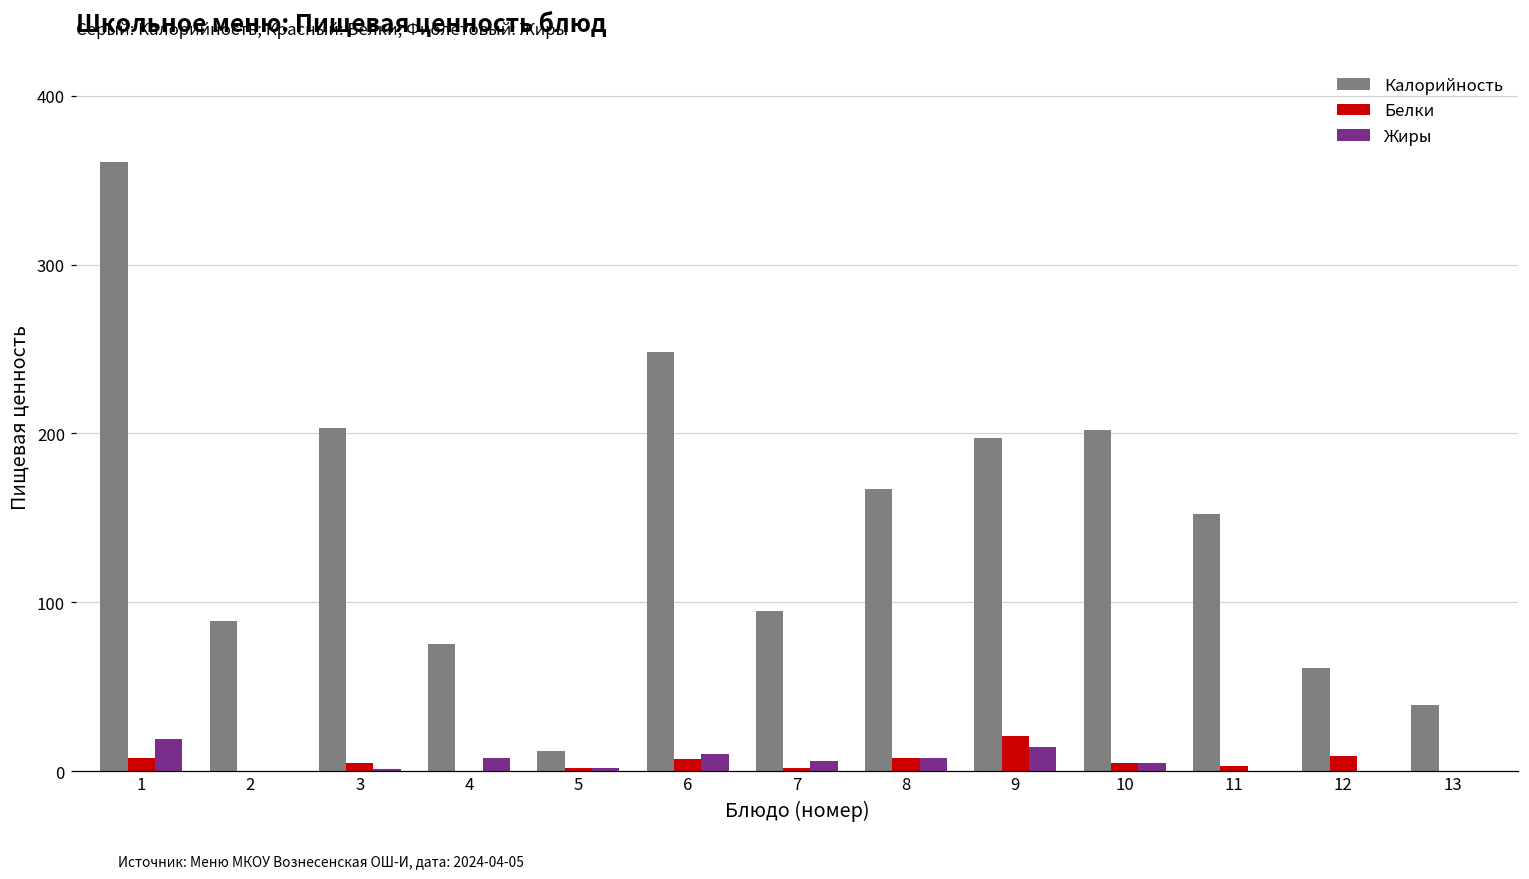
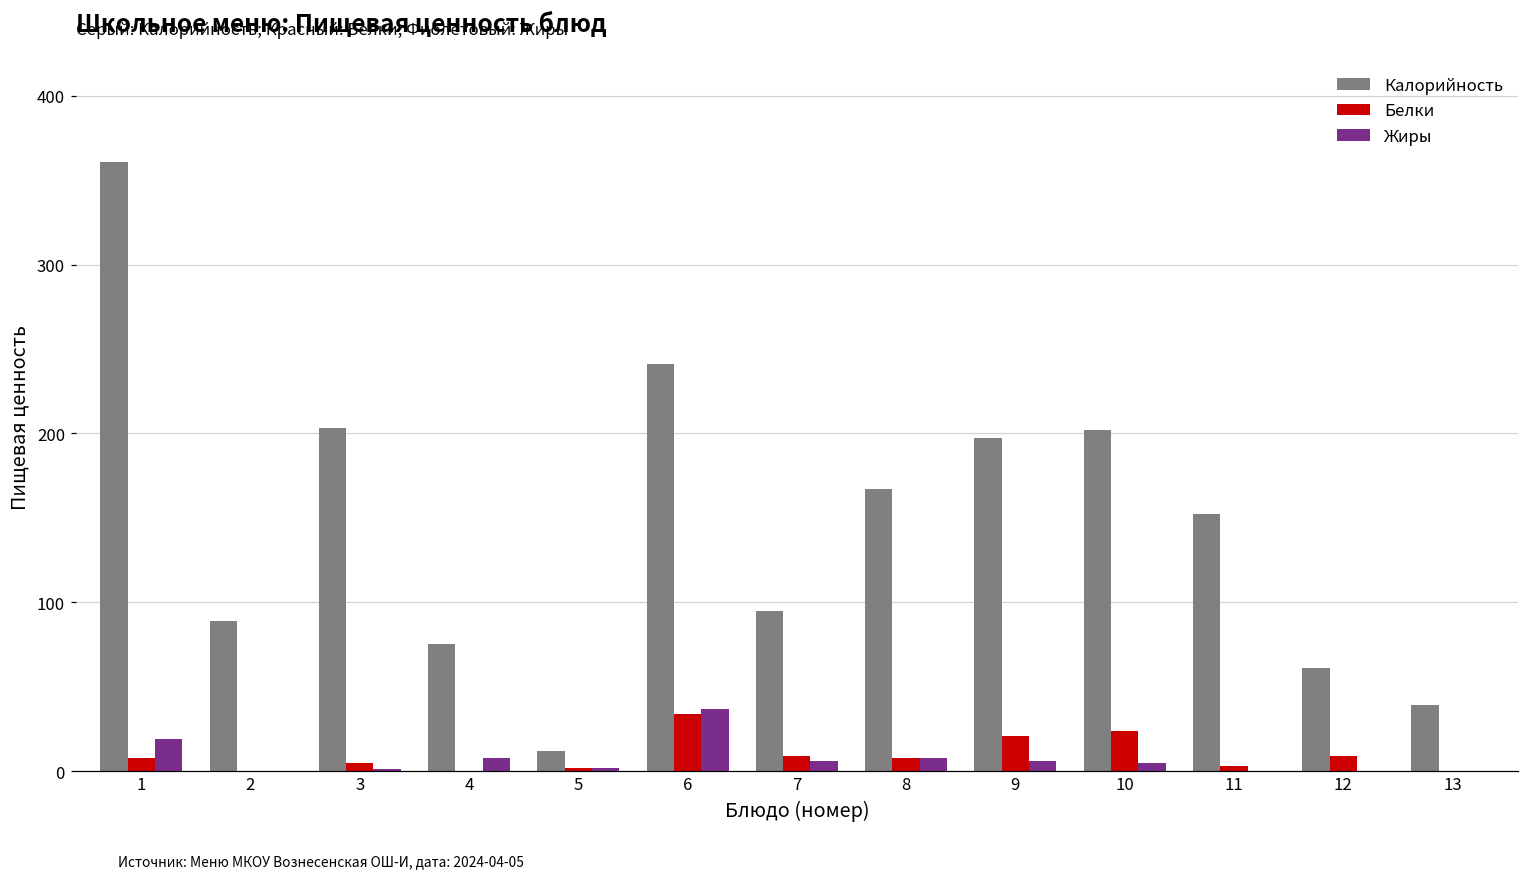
Калорийность, 6: 248 -> 241
Белки, 6: 7 -> 34
Жиры, 6: 10 -> 37
Белки, 7: 2 -> 9
Жиры, 9: 14 -> 6
Белки, 10: 5 -> 24
